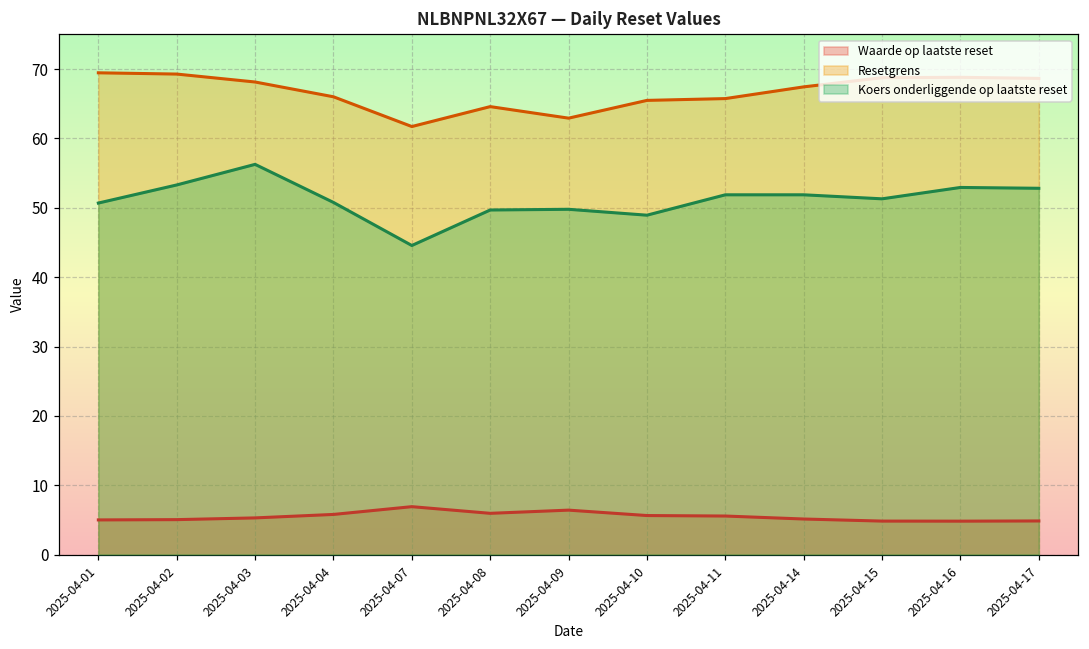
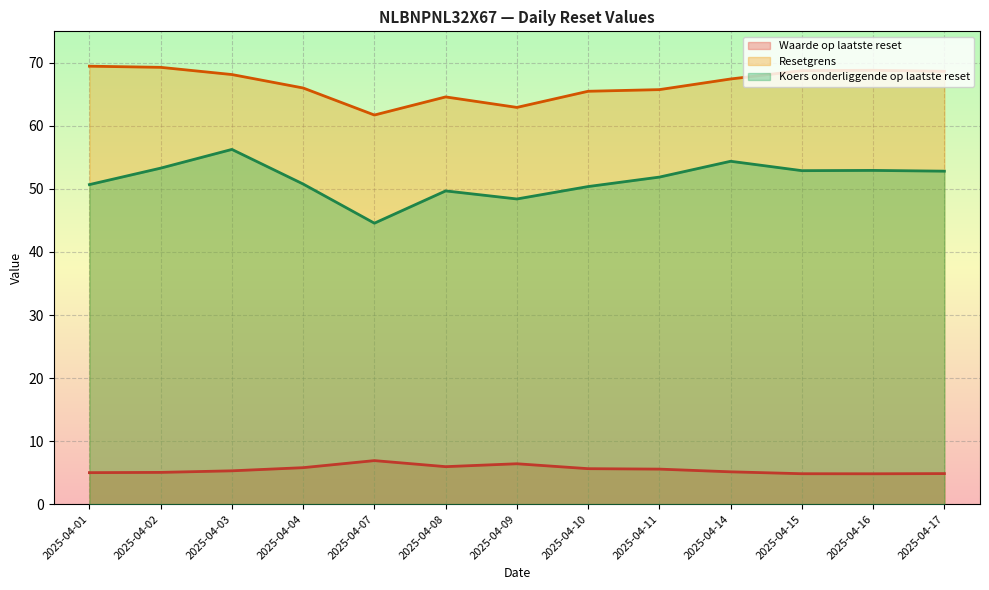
Koers onderliggende op laatste reset, 2025-04-09: 50 -> 48
Koers onderliggende op laatste reset, 2025-04-10: 49 -> 50
Koers onderliggende op laatste reset, 2025-04-14: 52 -> 54
Koers onderliggende op laatste reset, 2025-04-15: 51 -> 53
